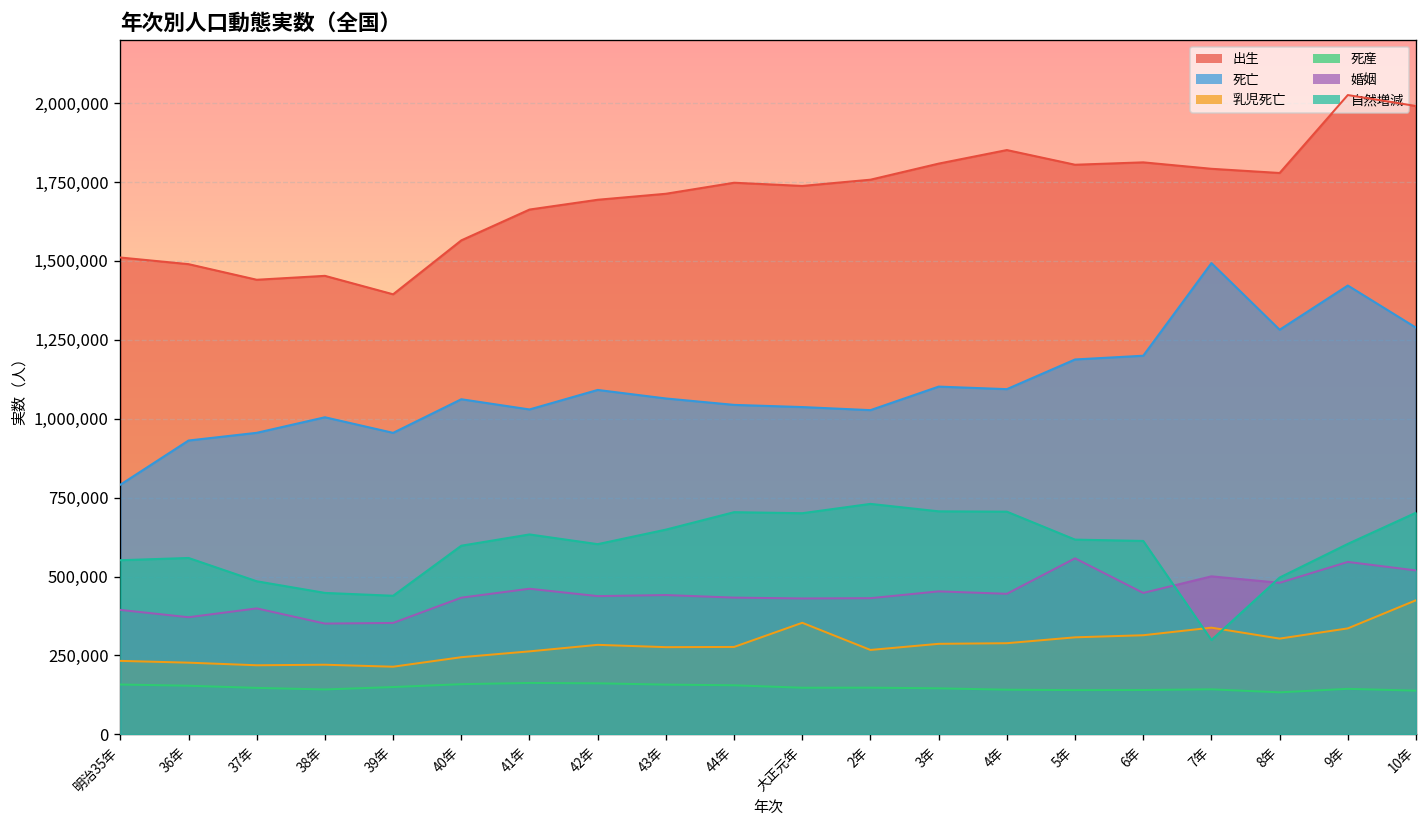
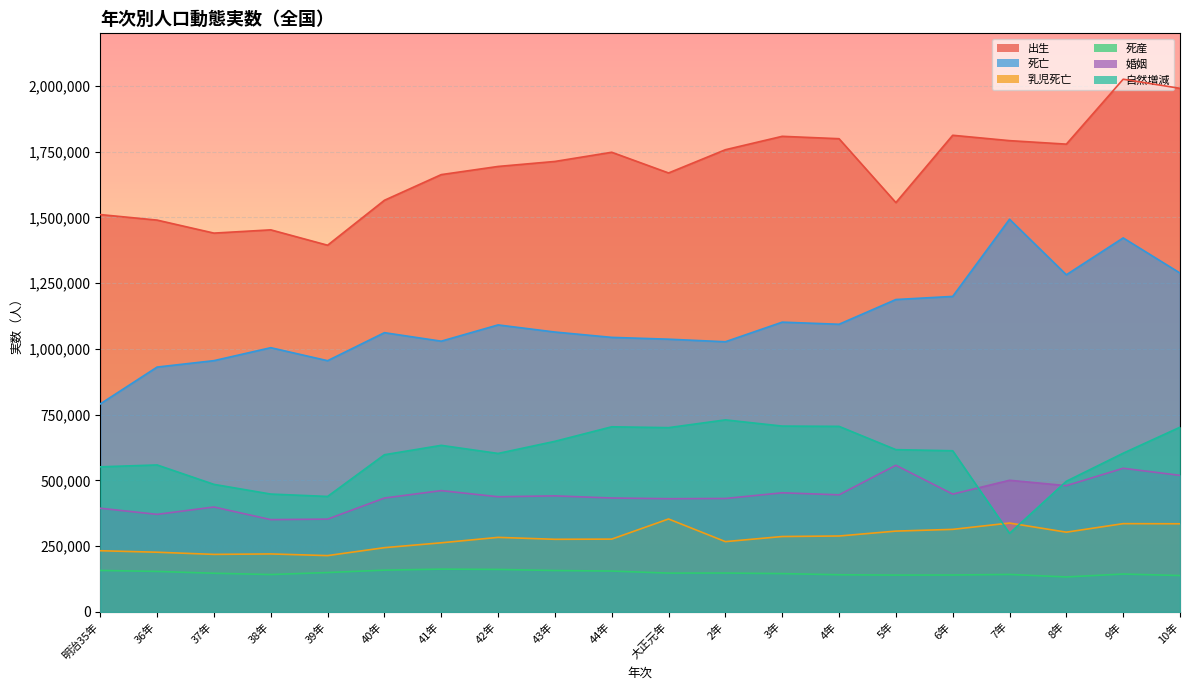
出生, 大正元年: 1,740,000 -> 1,670,000
出生, 4年: 1,850,000 -> 1,800,000
出生, 5年: 1,800,000 -> 1,560,000
乳児死亡, 10年: 420,000 -> 340,000
